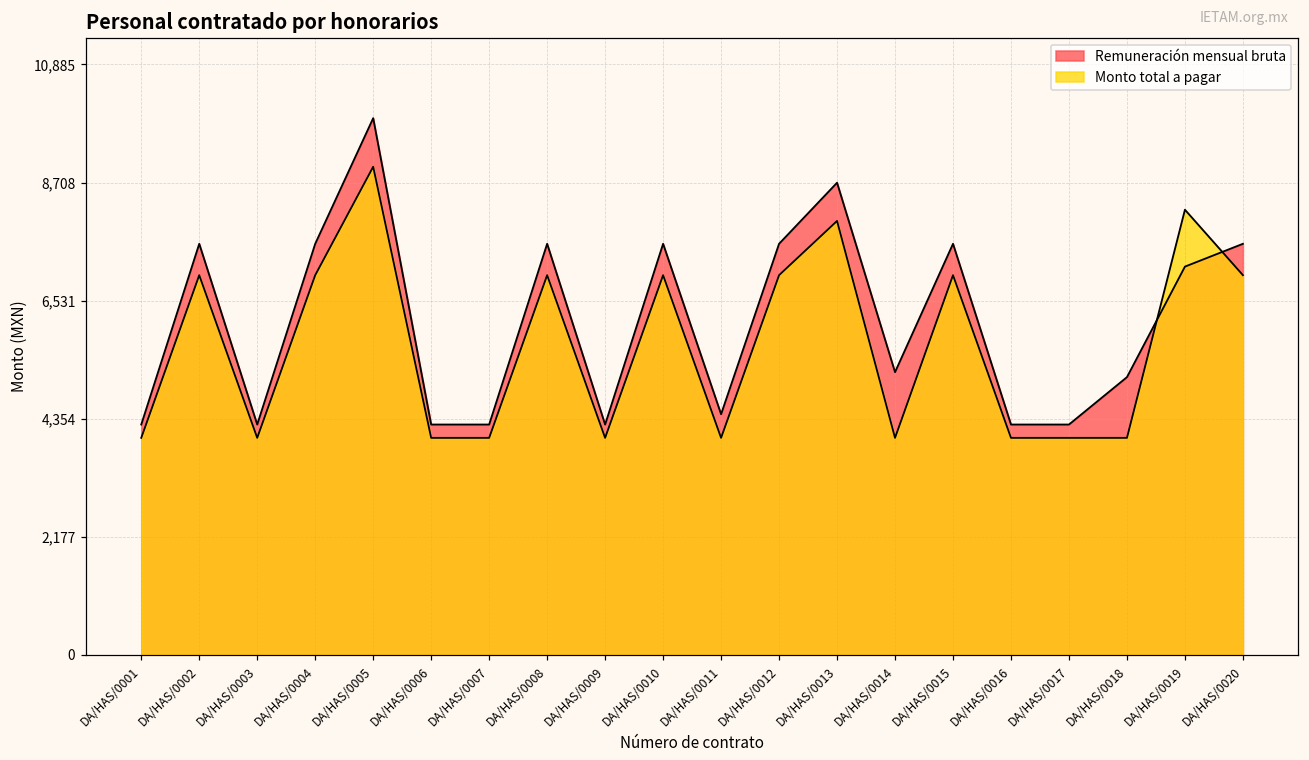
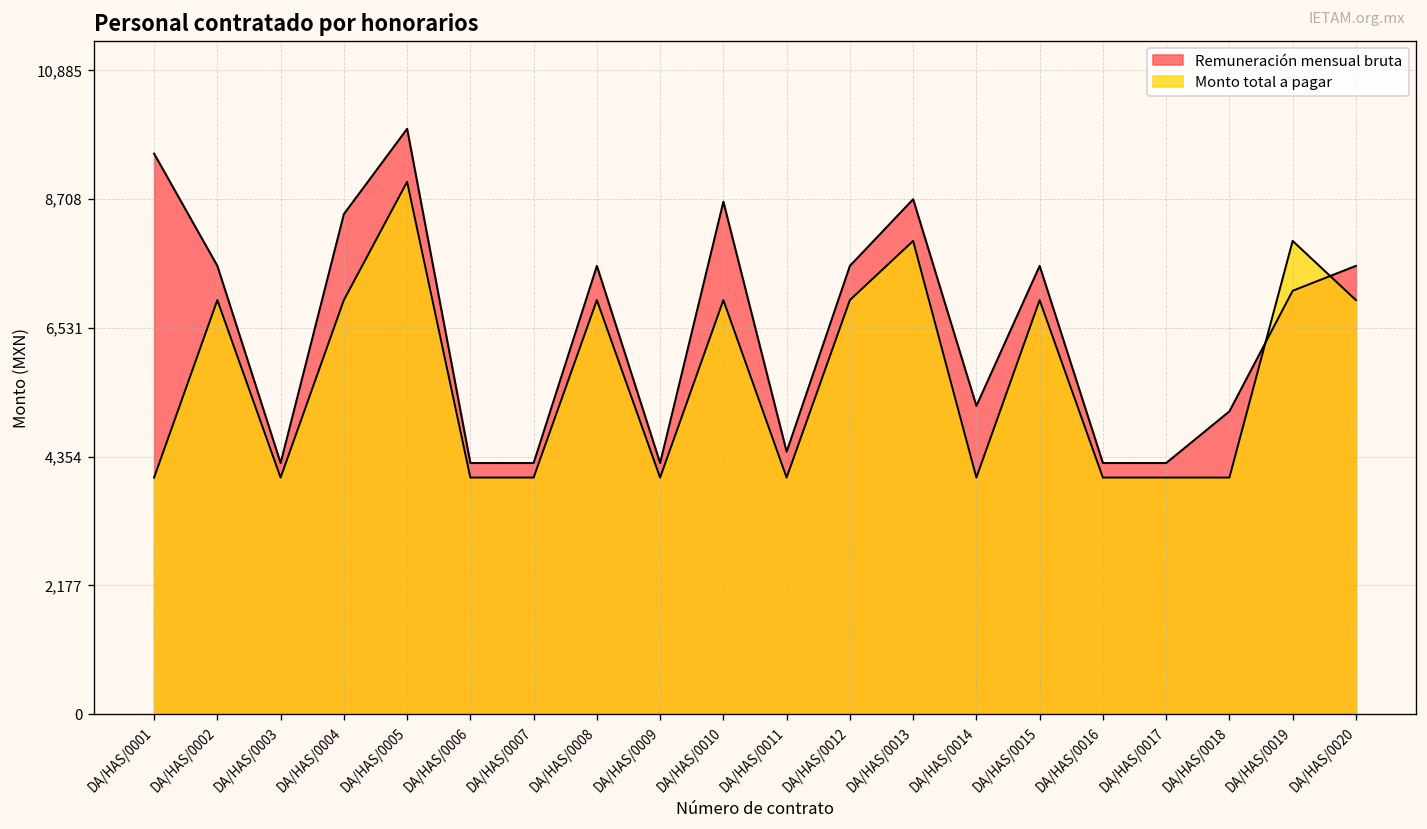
Remuneración mensual bruta, DA/HAS/0001: 4,200 -> 9,500
Remuneración mensual bruta, DA/HAS/0004: 7,600 -> 8,500
Remuneración mensual bruta, DA/HAS/0010: 7,600 -> 8,700
Monto total a pagar, DA/HAS/0019: 8,200 -> 8,000
